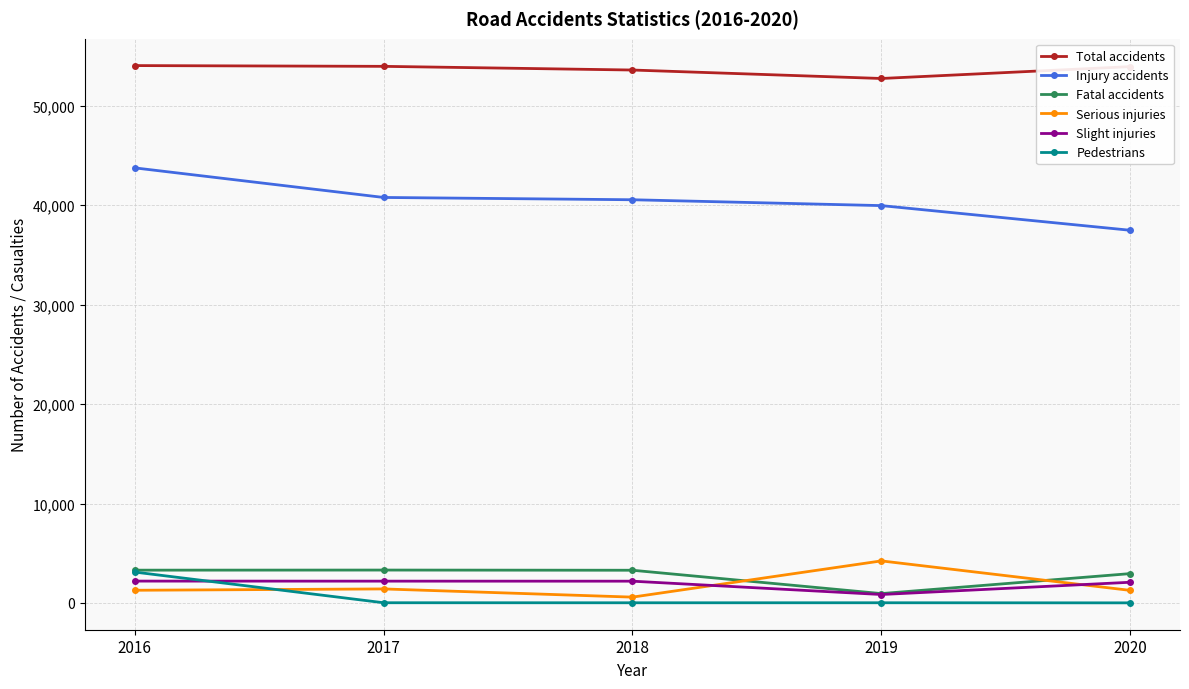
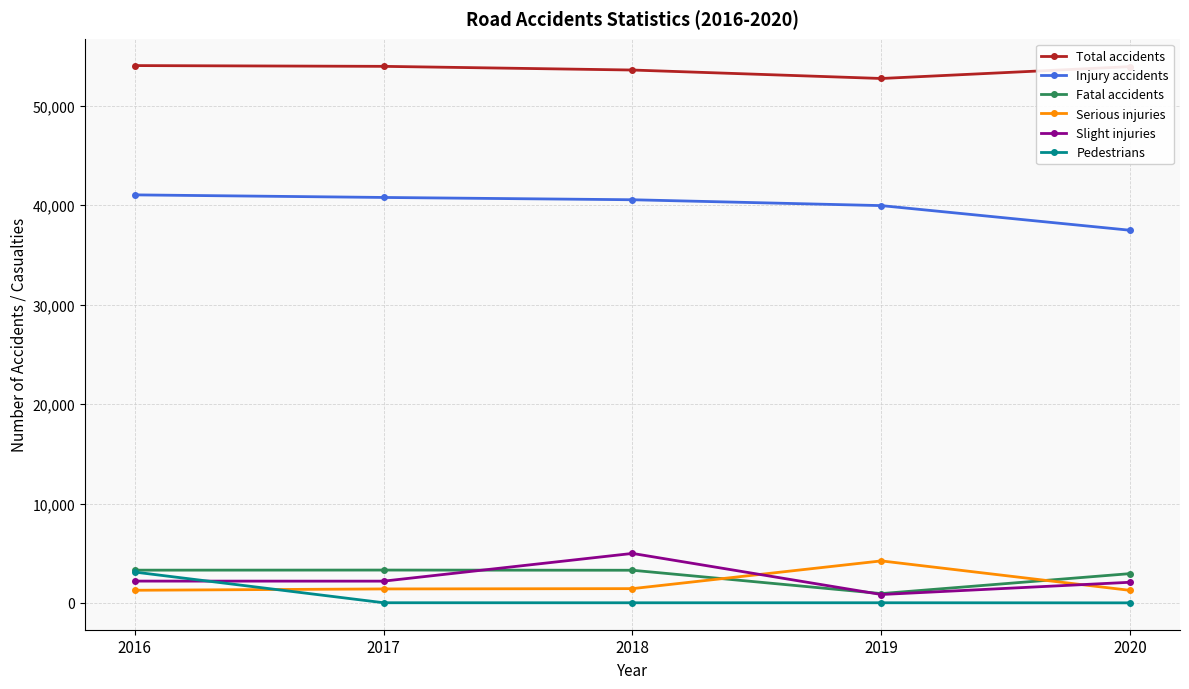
Injury accidents, 2016: 44,000 -> 41,000
Serious injuries, 2018: 600 -> 1,400
Slight injuries, 2018: 2,000 -> 5,000
